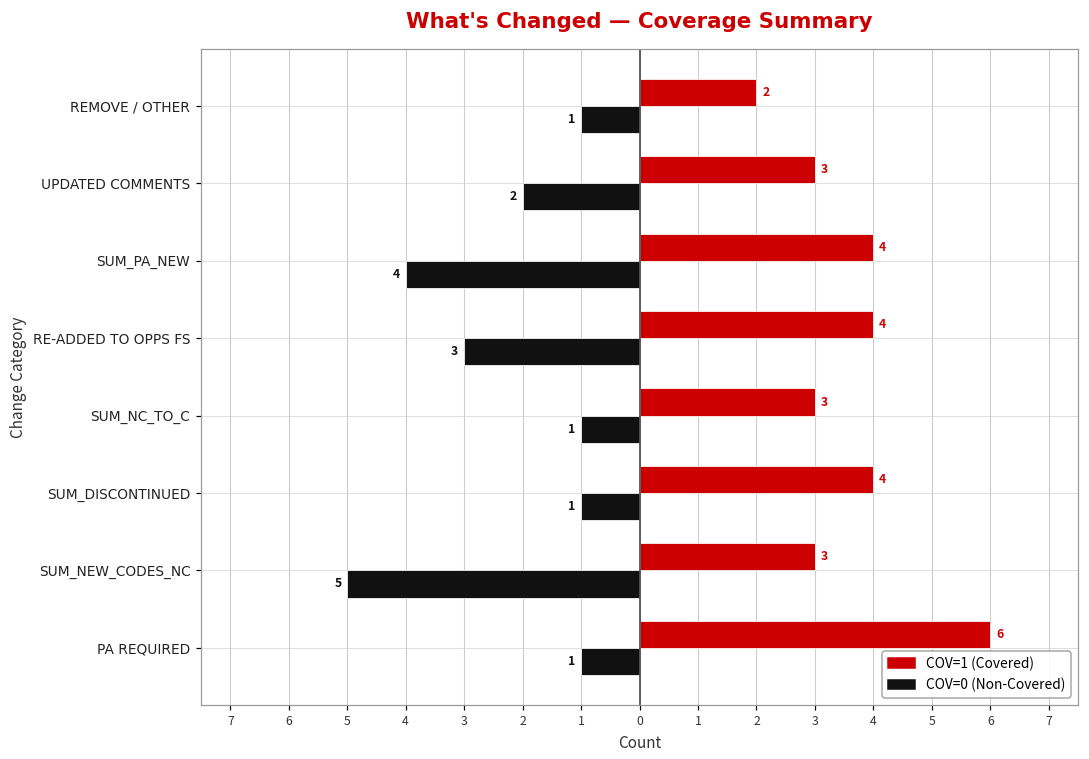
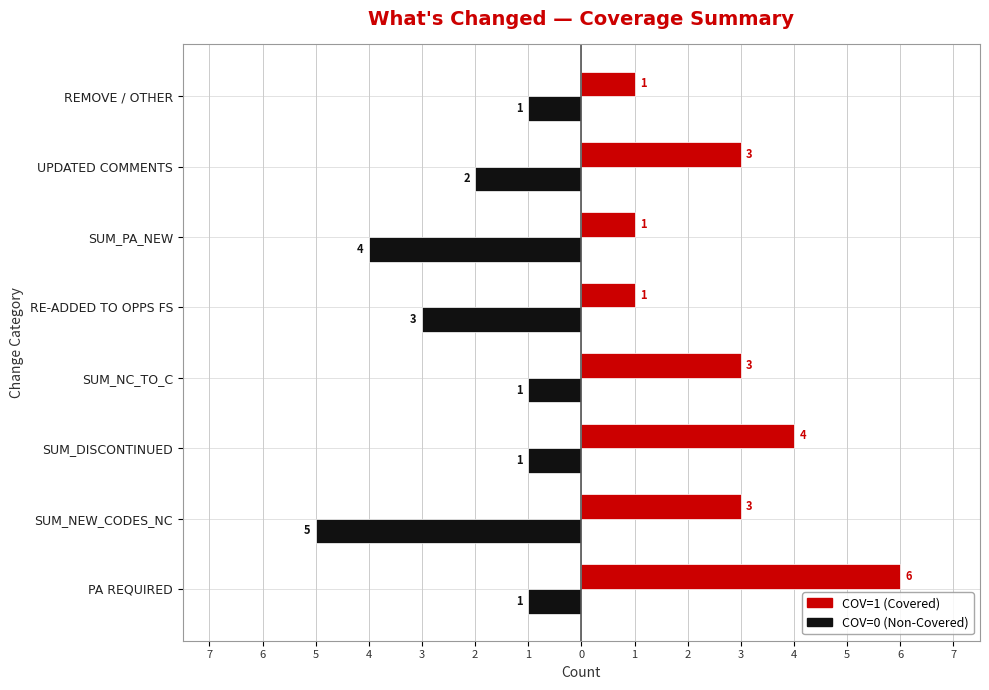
COV=1 (Covered), REMOVE / OTHER: 2 -> 1
COV=1 (Covered), SUM_PA_NEW: 4 -> 1
COV=1 (Covered), RE-ADDED TO OPPS FS: 4 -> 1
